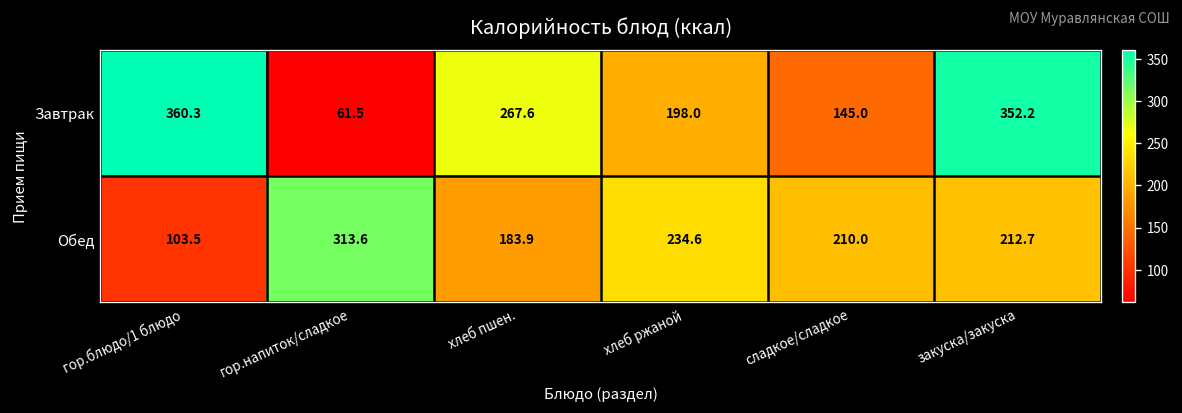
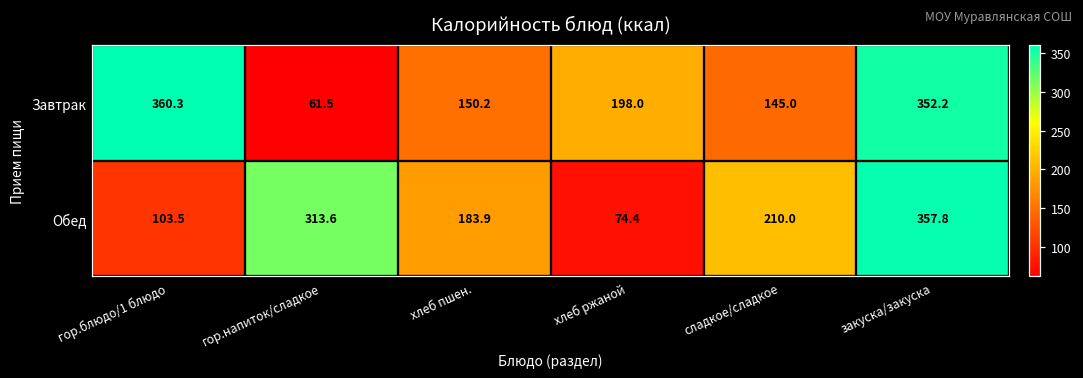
Завтрак, хлеб пшен.: 267.6 -> 150.2
Обед, хлеб ржаной: 234.6 -> 74.4
Обед, закуска/закуска: 212.7 -> 357.8
